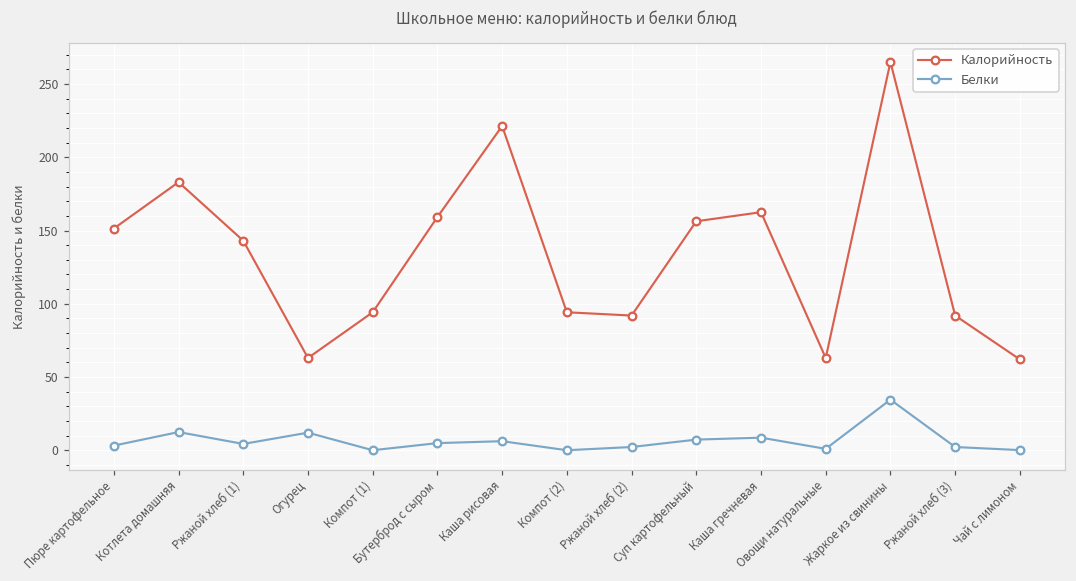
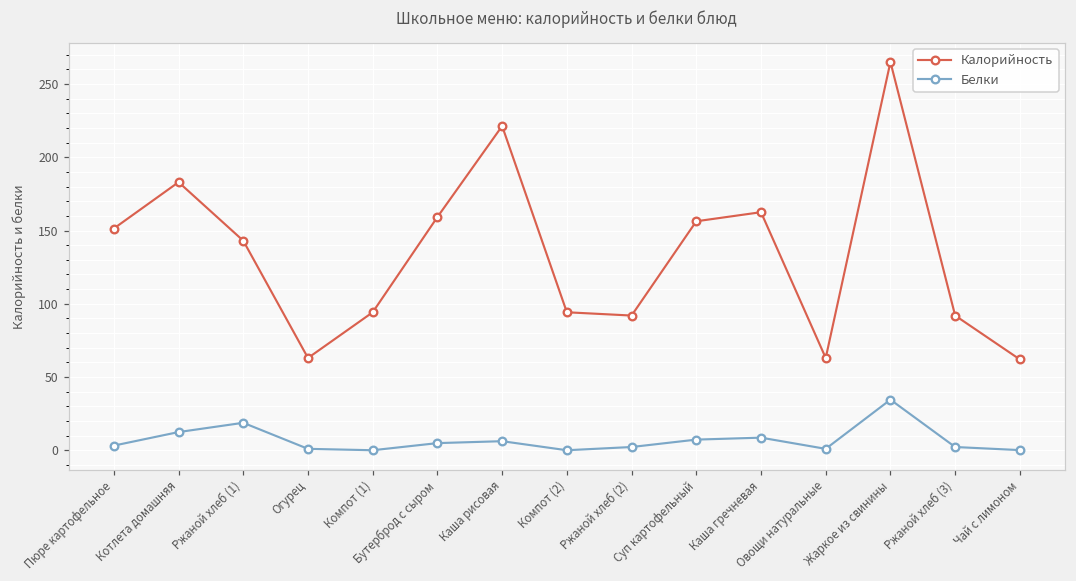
Белки, Ржаной хлеб (1): 4 -> 19
Белки, Огурец: 12 -> 1
